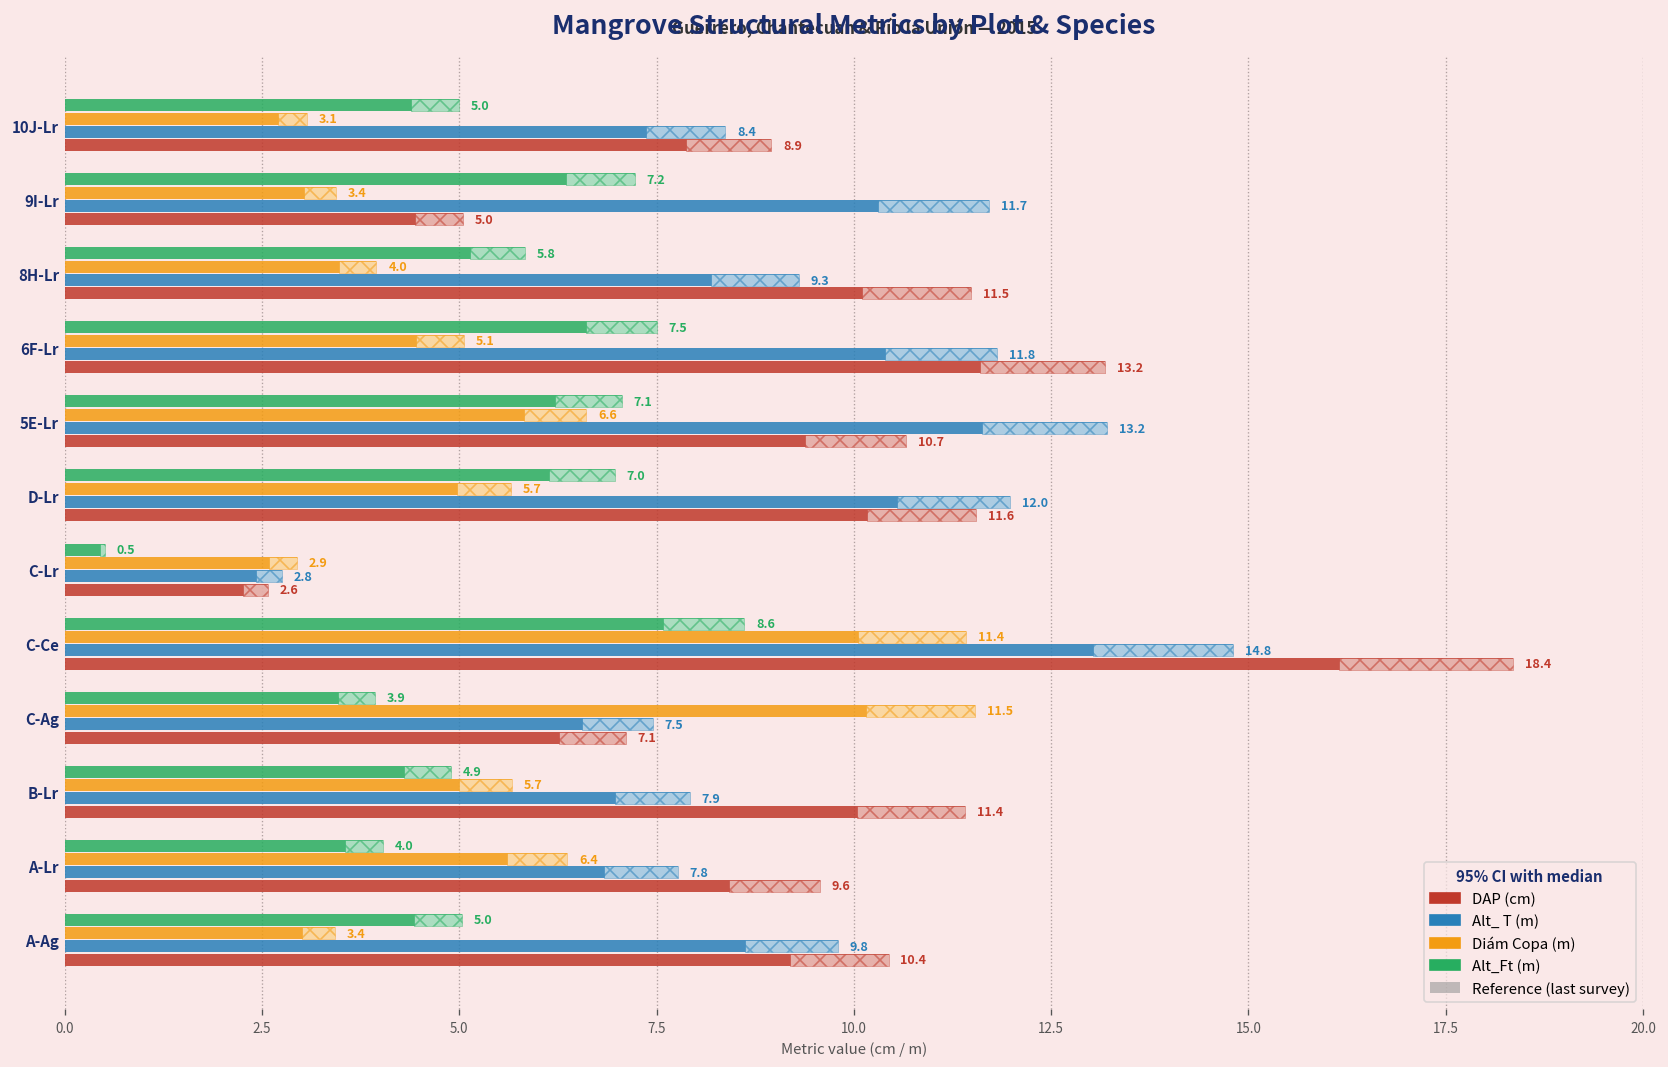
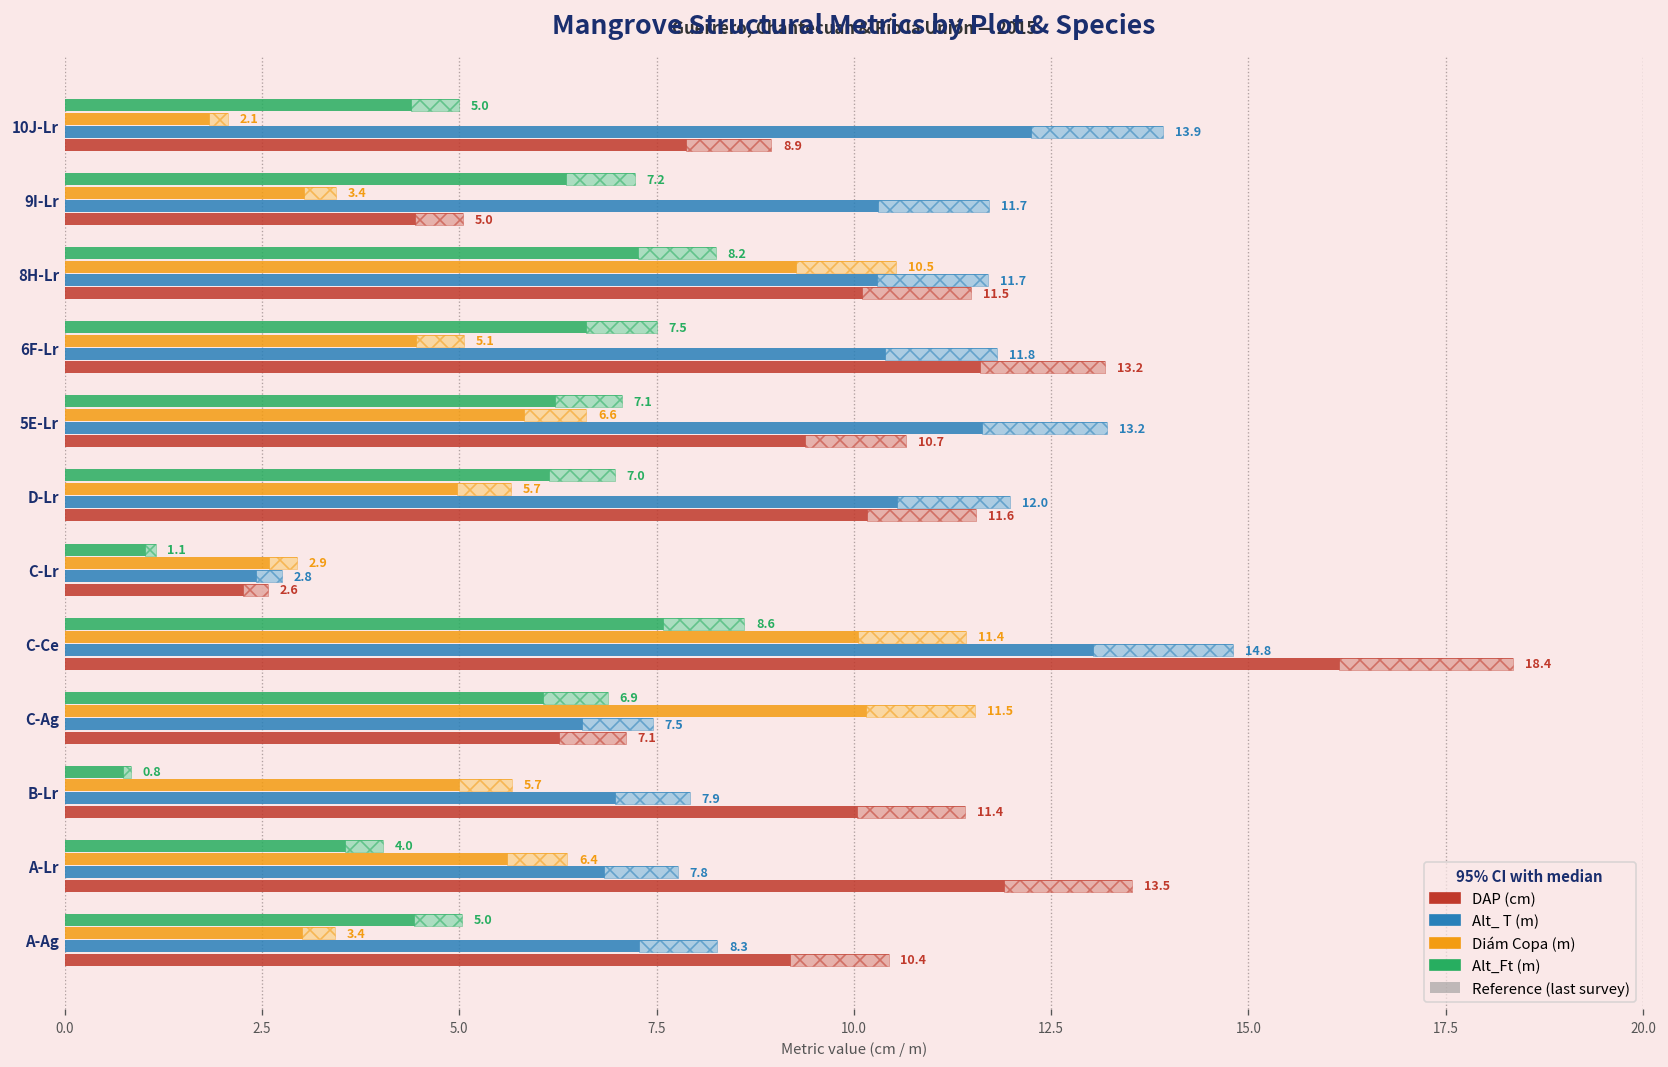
Diám Copa (m), 10J-Lr: 3.1 -> 2.1
Alt_ T (m), 10J-Lr: 8.4 -> 13.9
Alt_Ft (m), 8H-Lr: 5.8 -> 8.2
Diám Copa (m), 8H-Lr: 4.0 -> 10.5
Alt_ T (m), 8H-Lr: 9.3 -> 11.7
Alt_Ft (m), C-Lr: 0.5 -> 1.1
Alt_Ft (m), C-Ag: 3.9 -> 6.9
Alt_Ft (m), B-Lr: 4.9 -> 0.8
DAP (cm), A-Lr: 9.6 -> 13.5
Alt_ T (m), A-Ag: 9.8 -> 8.3
